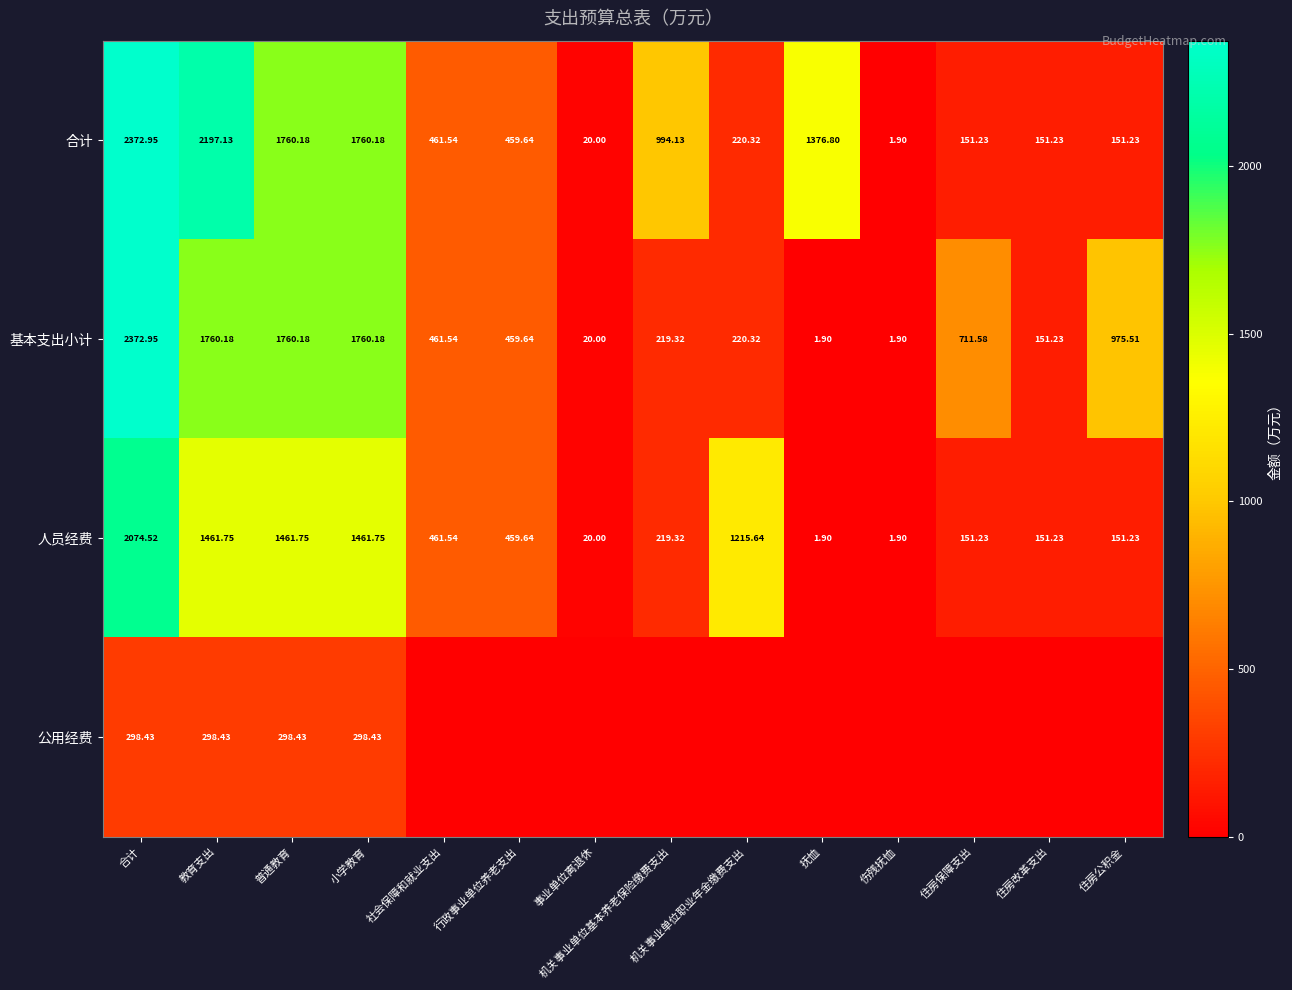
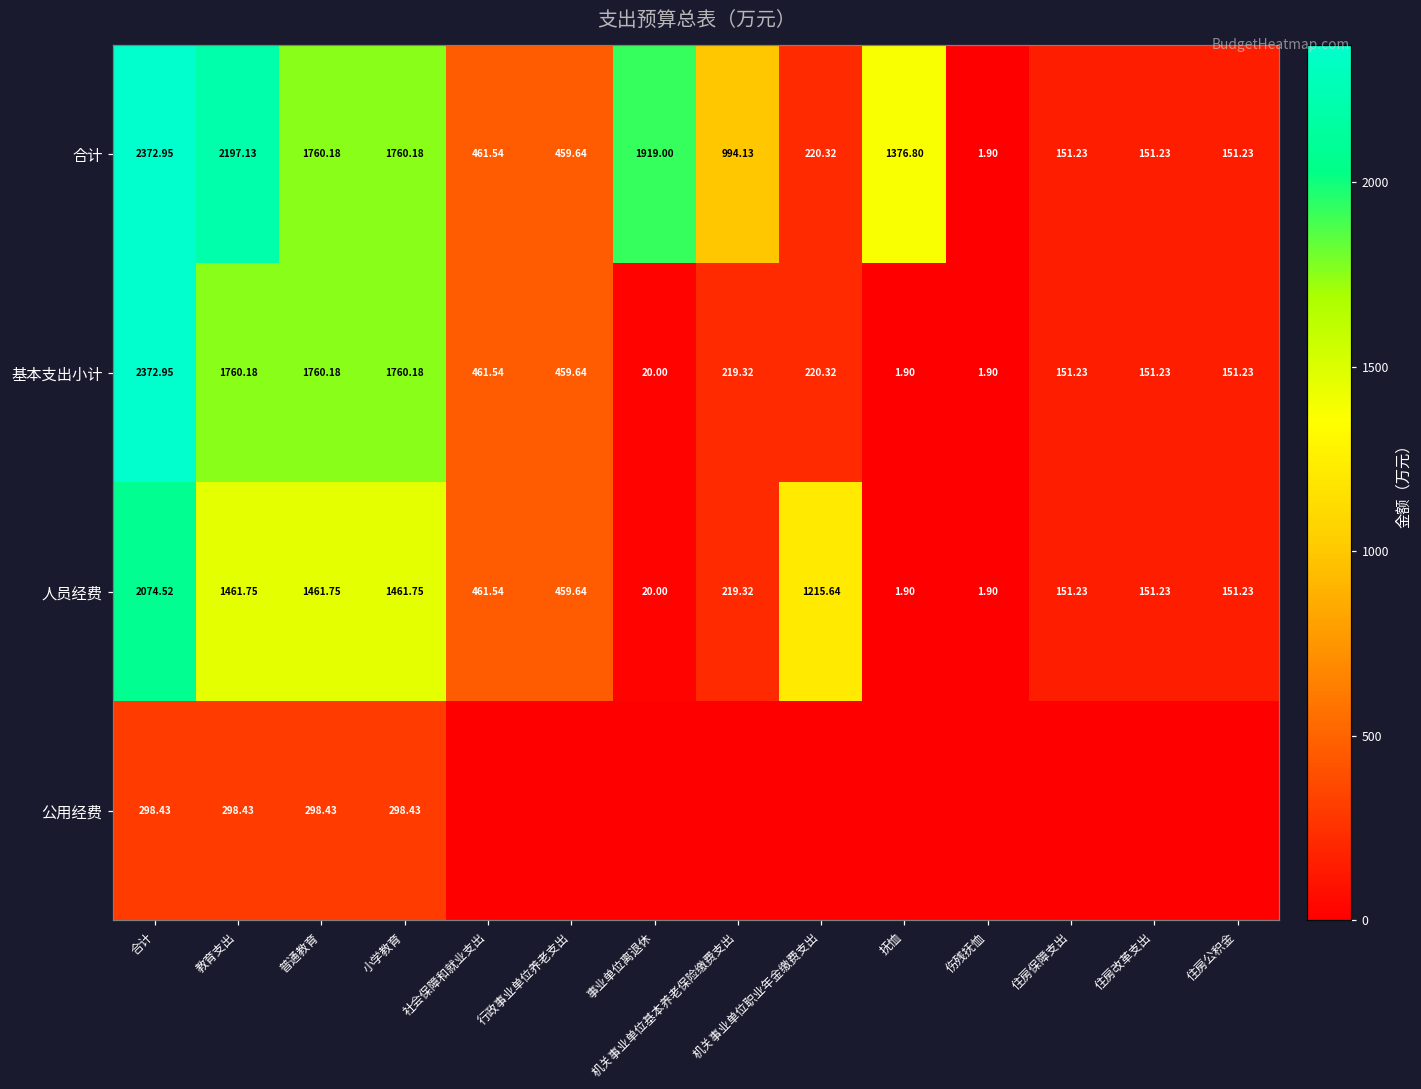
合计, 事业单位离退休: 20.00 -> 1919.00
基本支出小计, 住房保障支出: 711.58 -> 151.23
基本支出小计, 住房公积金: 975.51 -> 151.23
